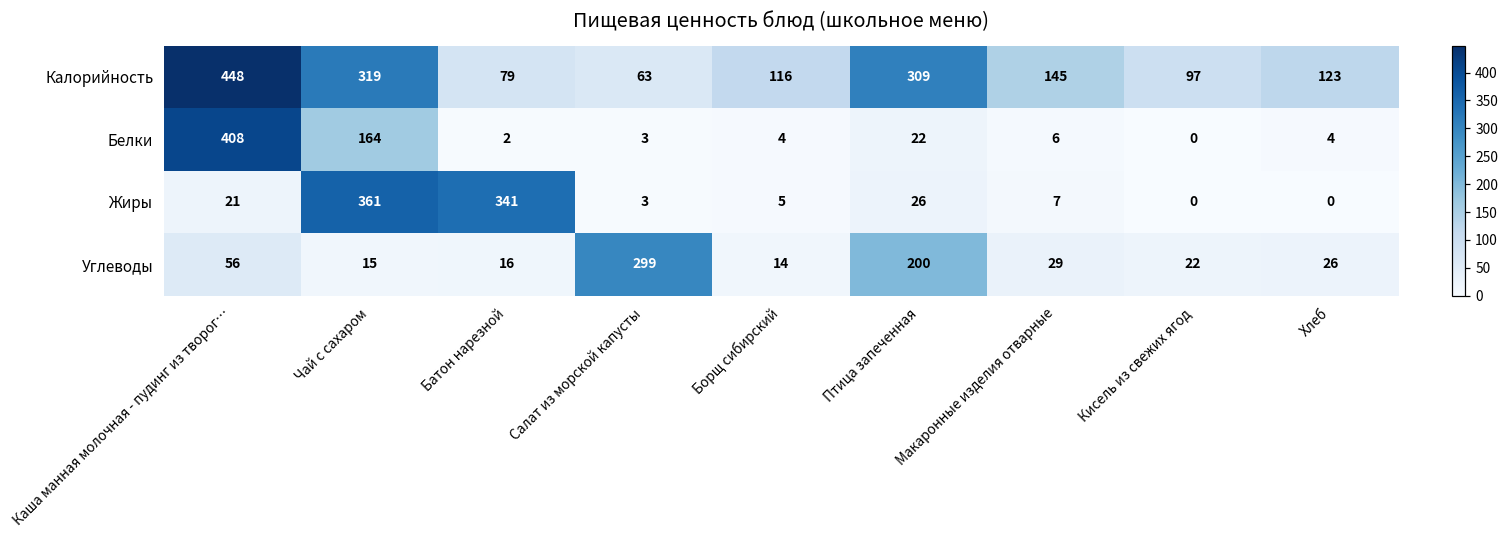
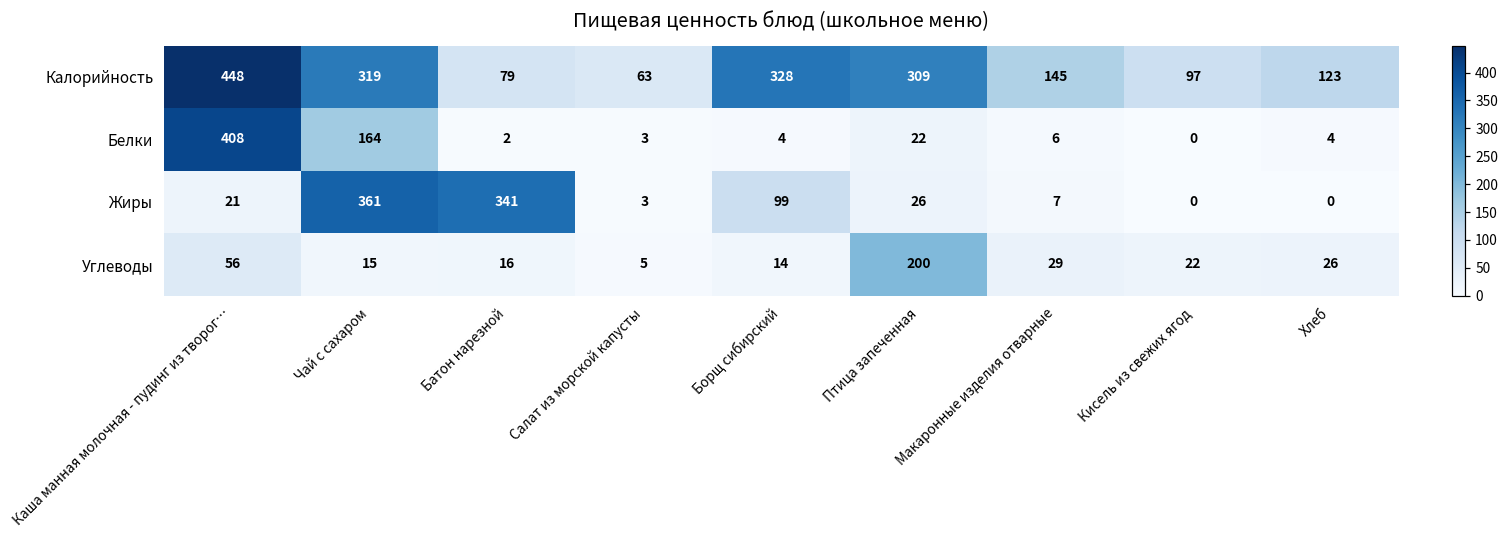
Калорийность, Борщ сибирский: 116 -> 328
Жиры, Борщ сибирский: 5 -> 99
Углеводы, Салат из морской капусты: 299 -> 5
